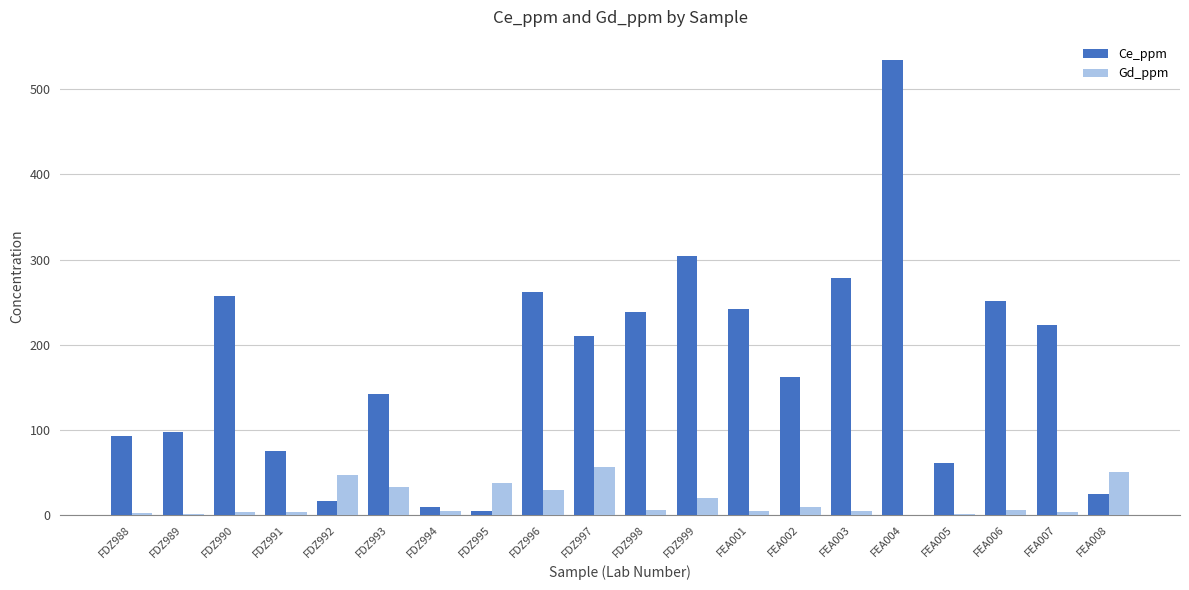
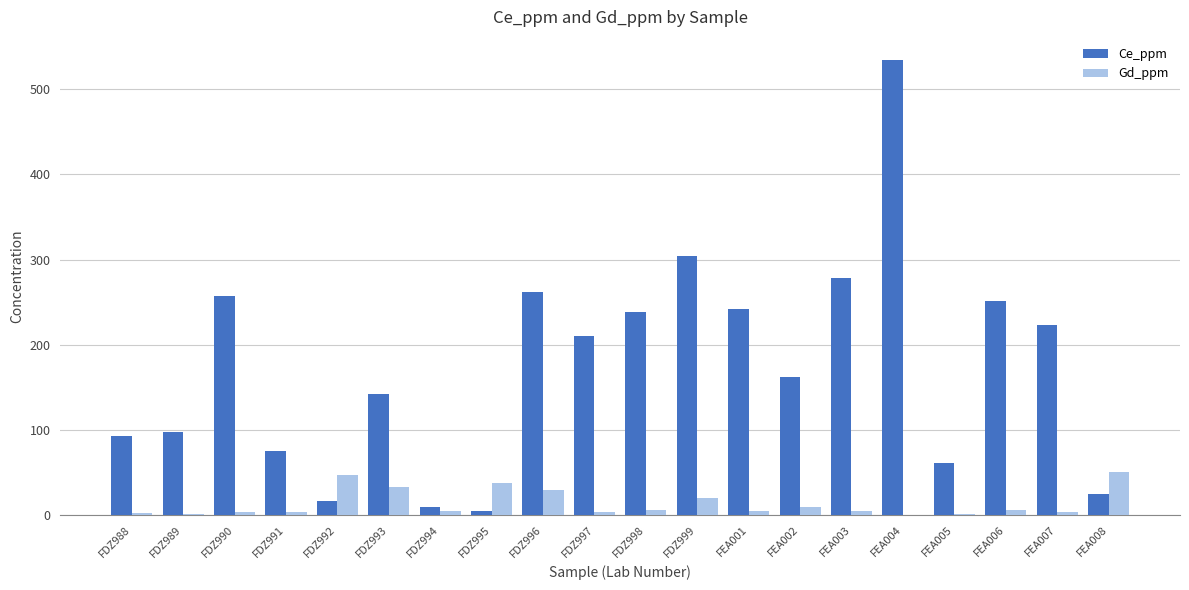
Gd_ppm, FDZ997: 60 -> 0
